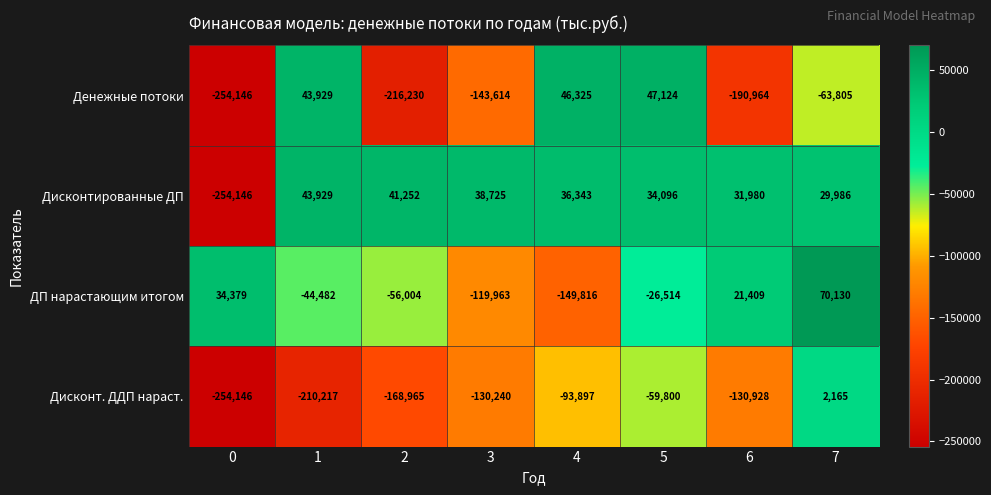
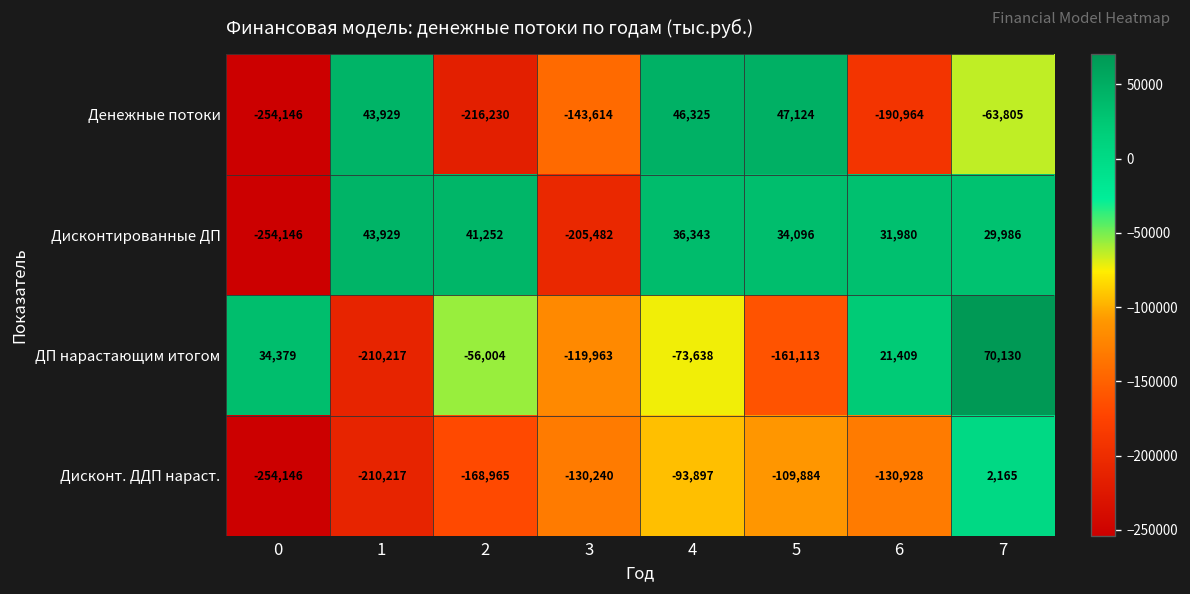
Дисконтированные ДП, 3: 38,725 -> -205,482
ДП нарастающим итогом, 1: -44,482 -> -210,217
ДП нарастающим итогом, 4: -149,816 -> -73,638
ДП нарастающим итогом, 5: -26,514 -> -161,113
Дисконт. ДДП нараст., 5: -59,800 -> -109,884
